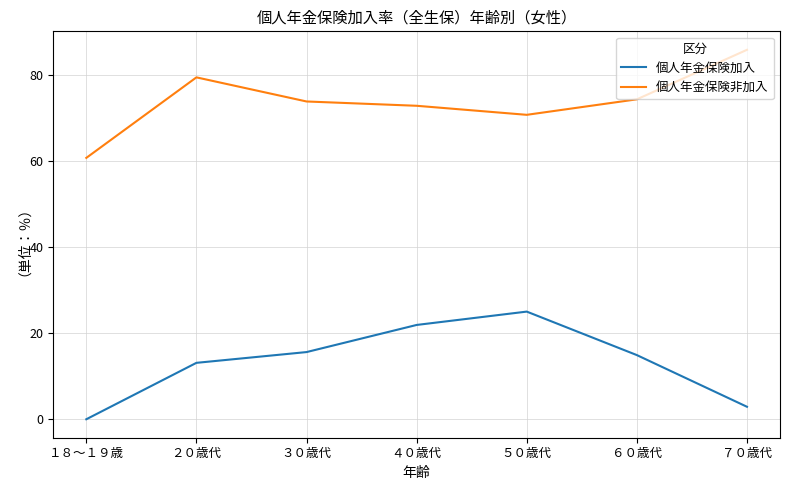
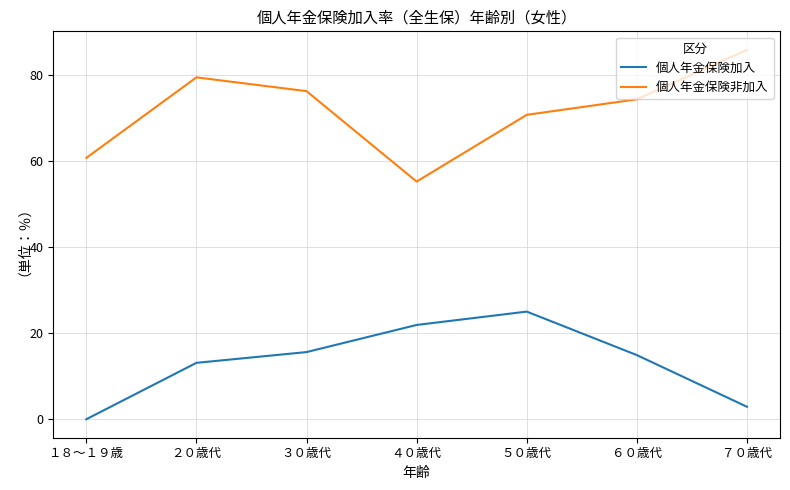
個人年金保険非加入, ３０歳代: 74 -> 76
個人年金保険非加入, ４０歳代: 73 -> 55
